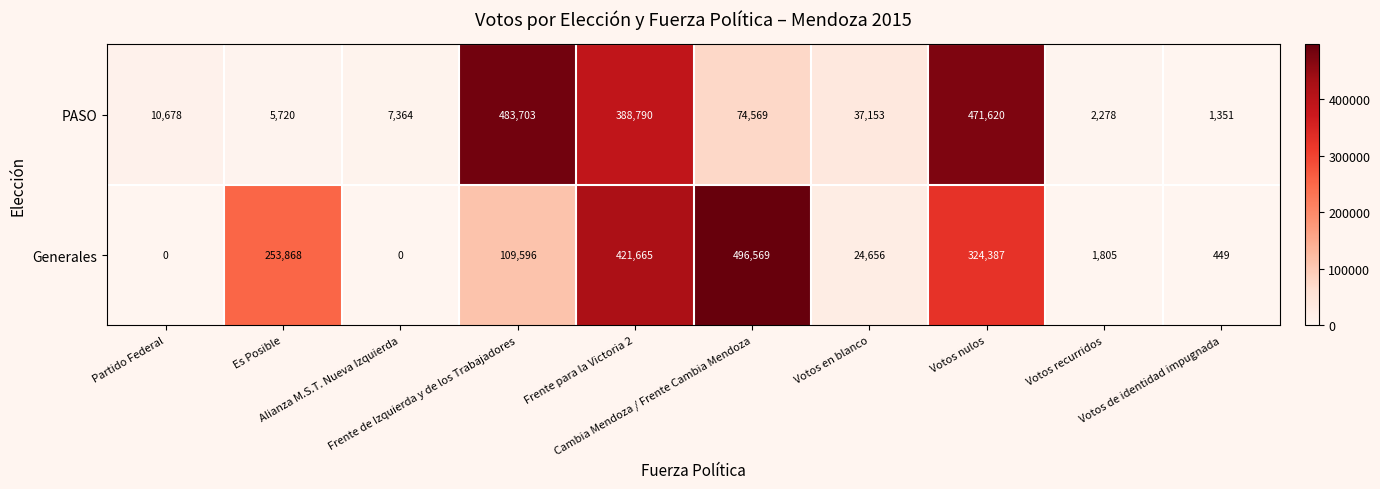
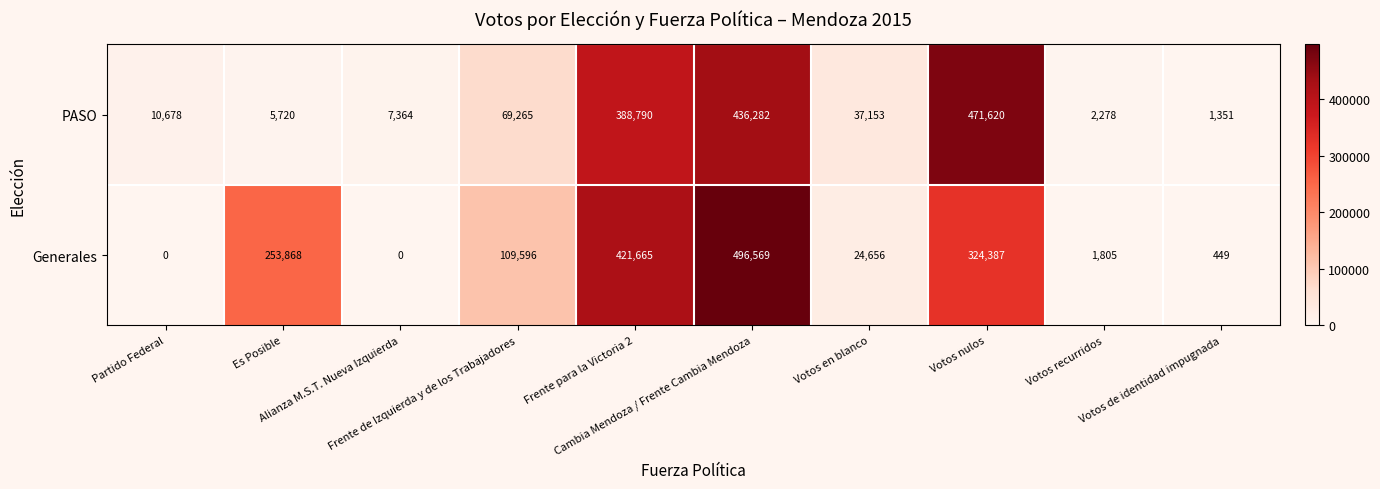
PASO, Frente de Izquierda y de los Trabajadores: 483,703 -> 69,265
PASO, Cambia Mendoza / Frente Cambia Mendoza: 74,569 -> 436,282
